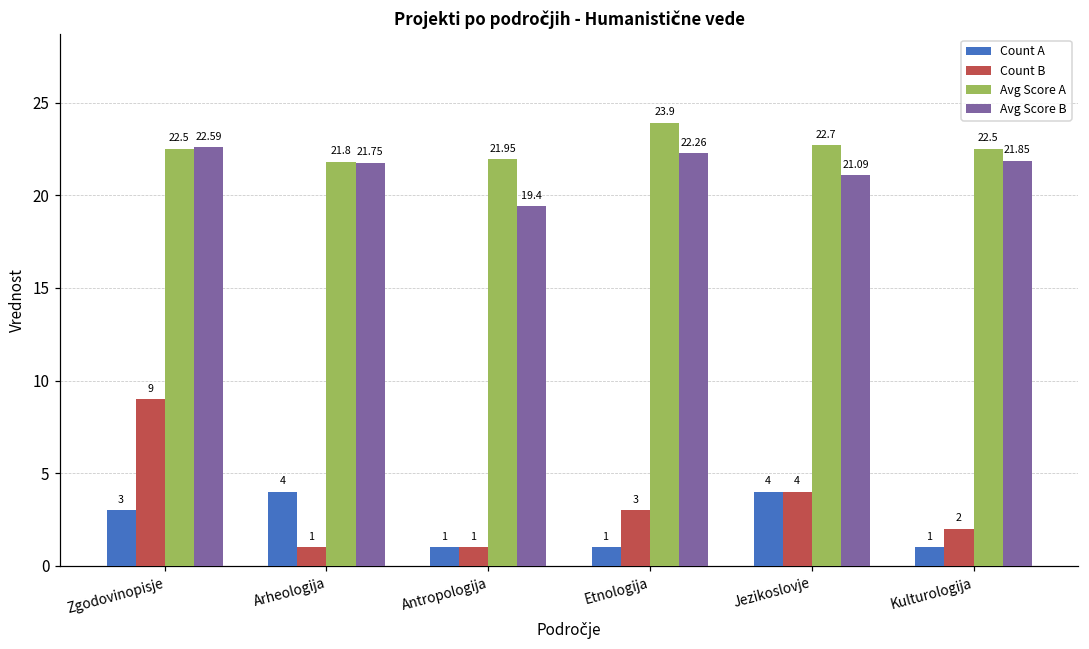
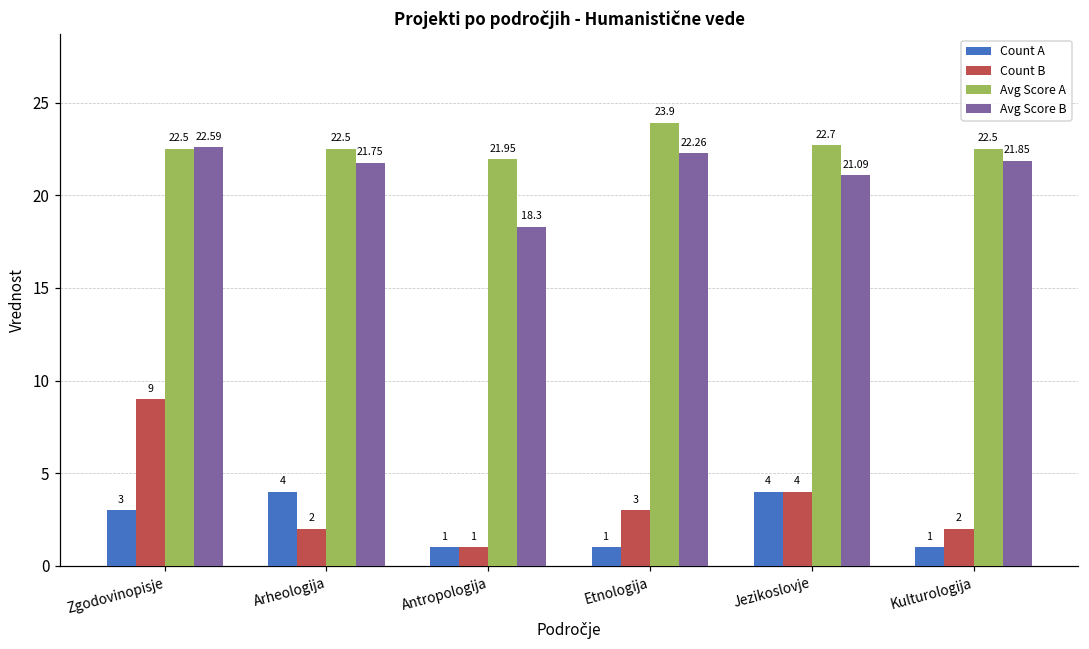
Count B, Arheologija: 1 -> 2
Avg Score A, Arheologija: 21.8 -> 22.5
Avg Score B, Antropologija: 19.4 -> 18.3
